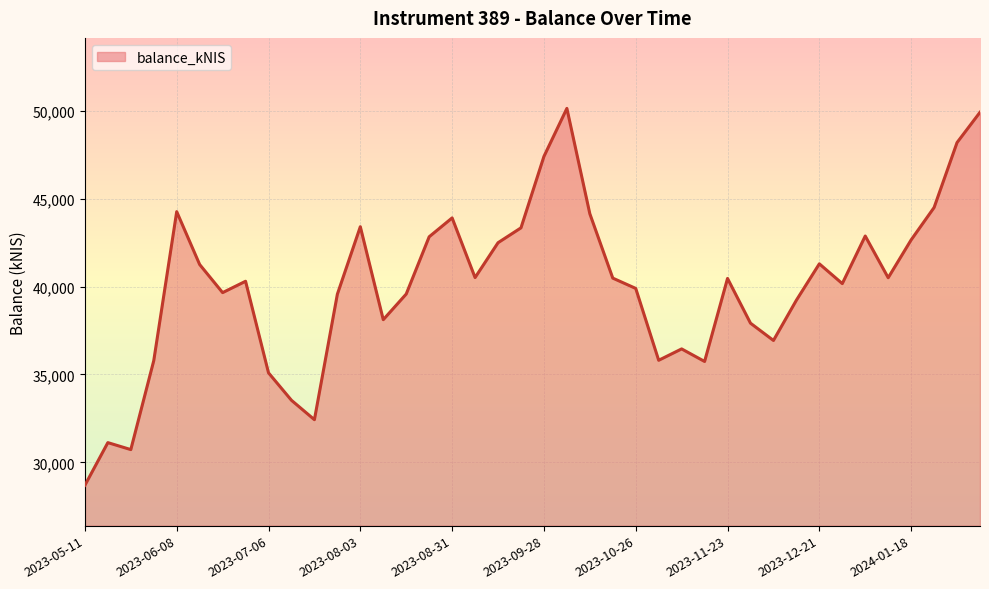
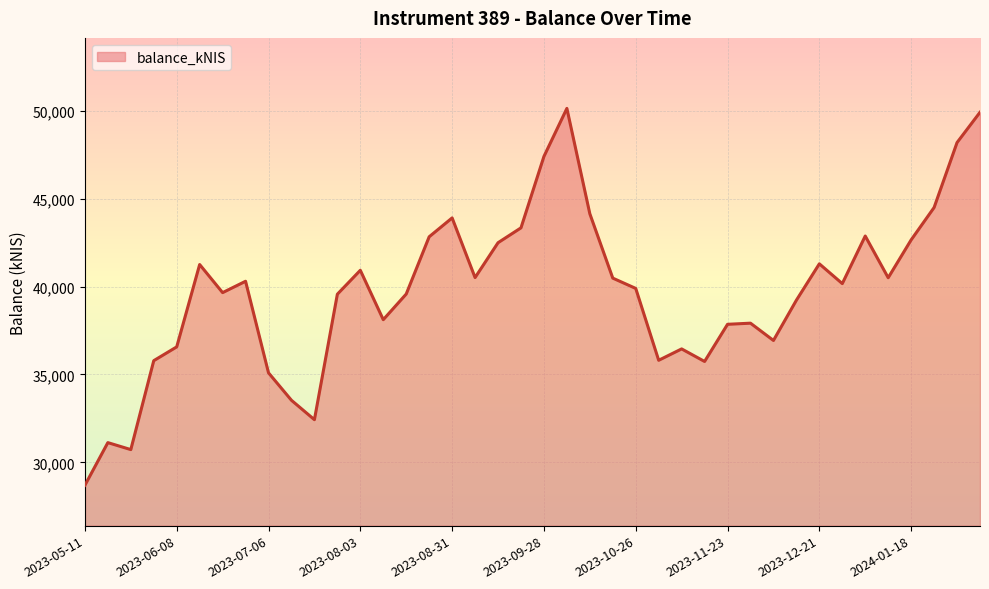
2023-06-08: 44,300 -> 36,600
2023-08-03: 43,400 -> 40,900
2023-11-23: 40,500 -> 37,900
